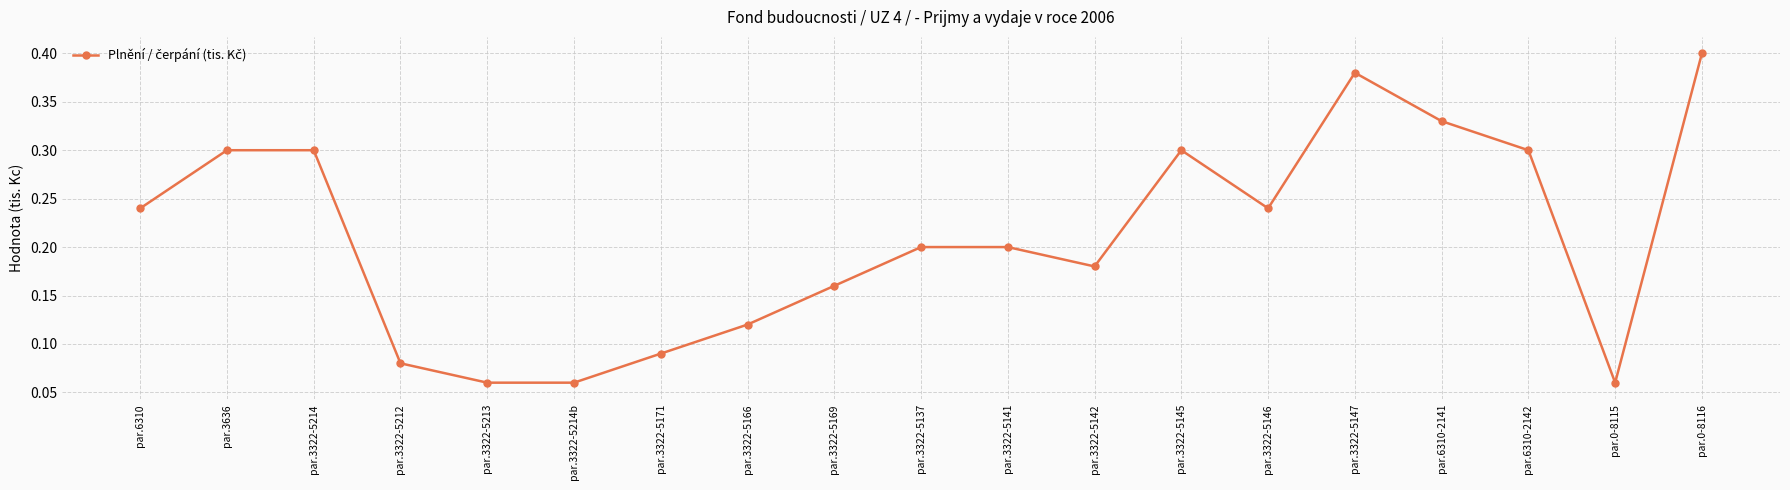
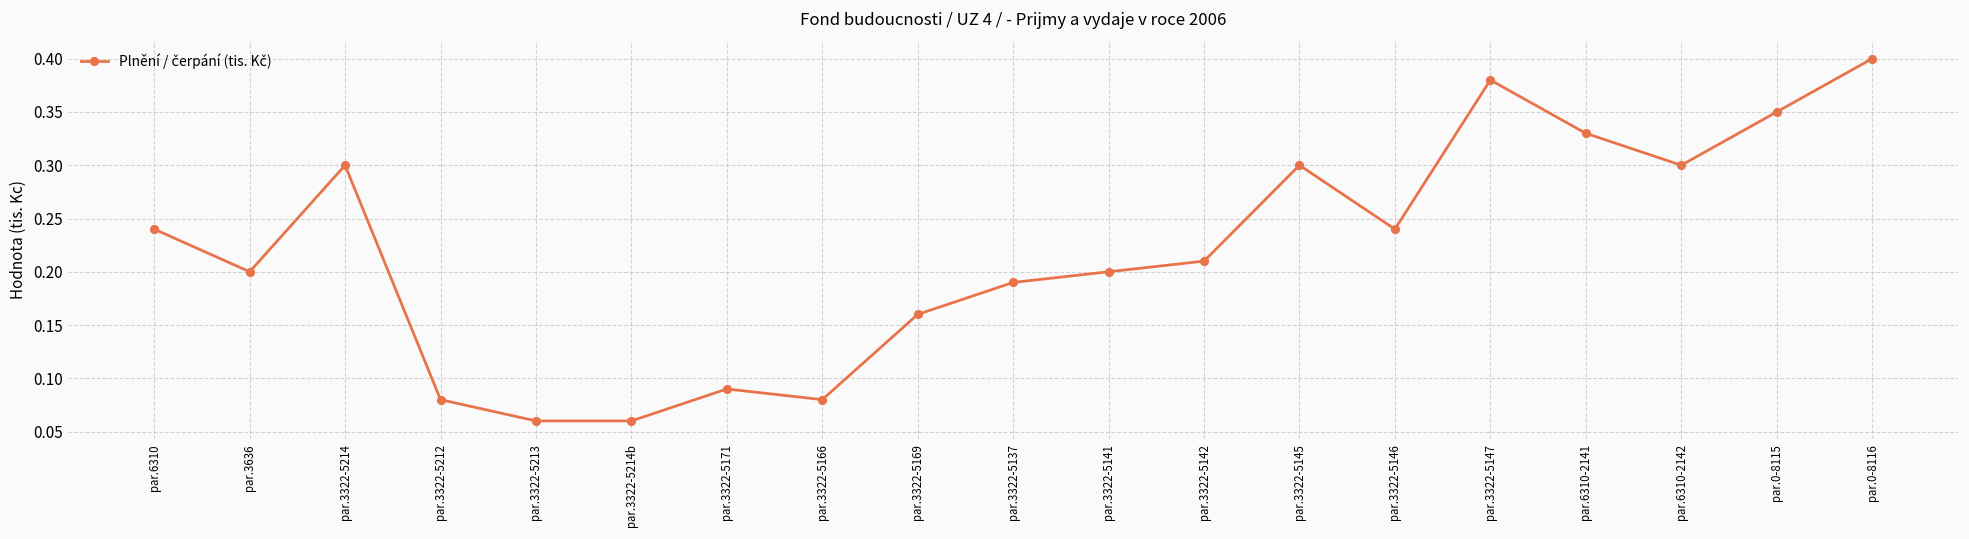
par.3636: 0.3 -> 0.2
par.3322-5166: 0.12 -> 0.08
par.3322-5137: 0.20 -> 0.19
par.3322-5142: 0.18 -> 0.21
par.0-8115: 0.06 -> 0.35
